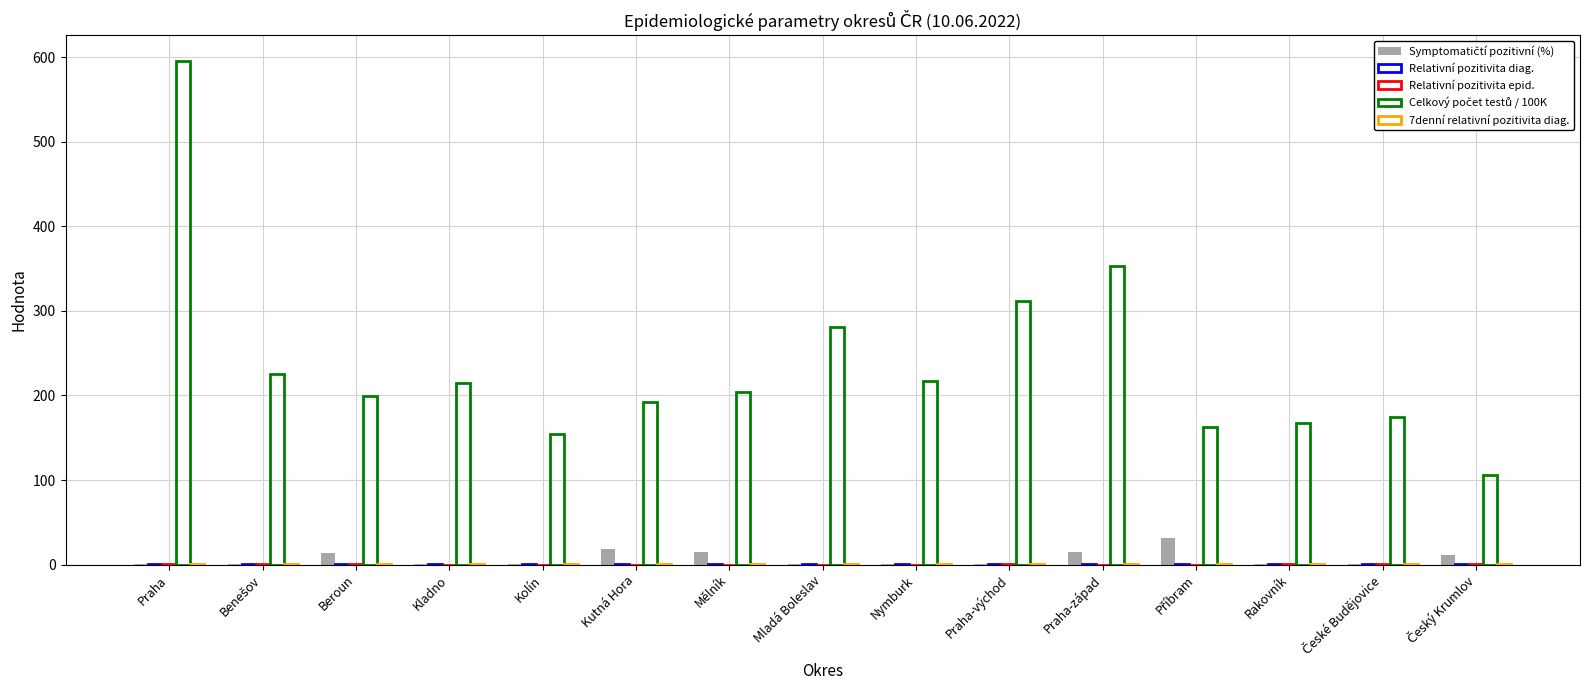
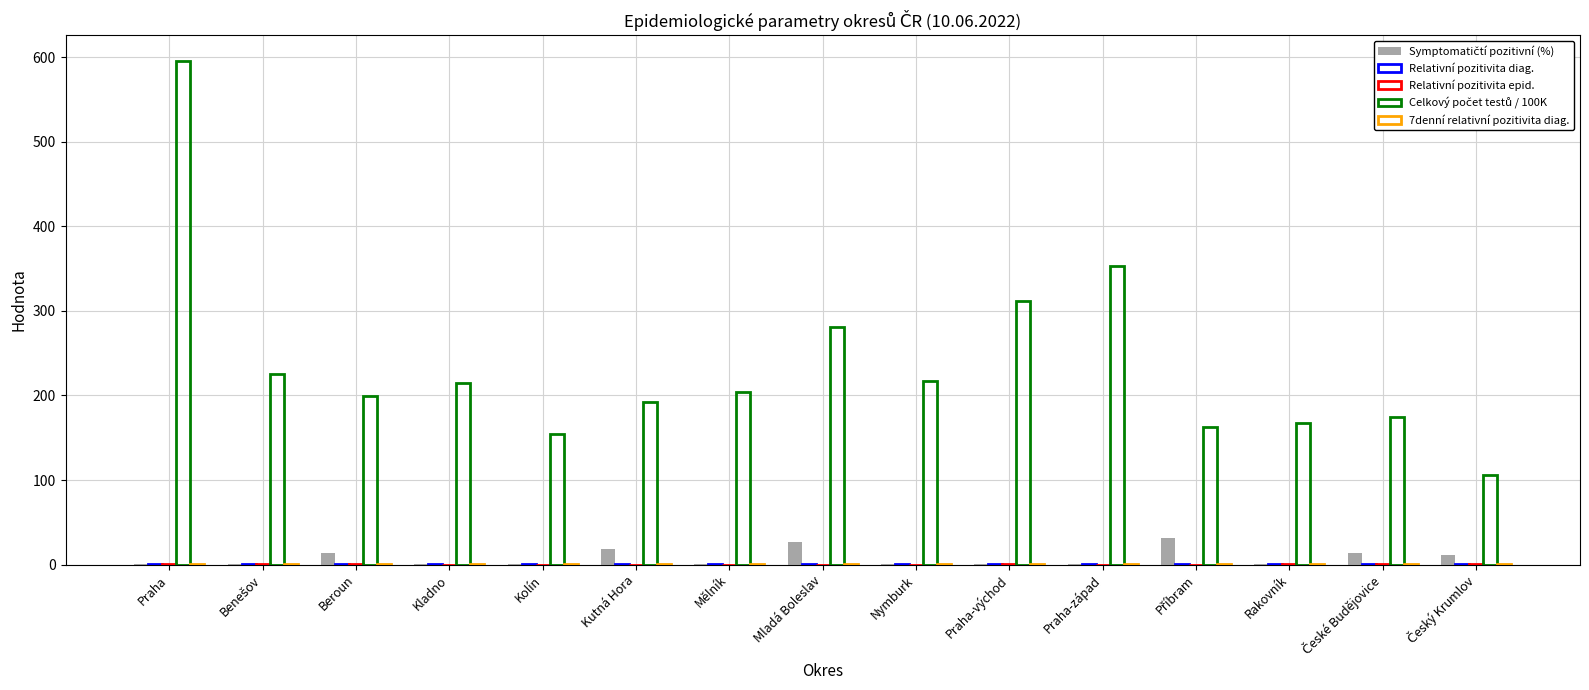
Symptomatičtí pozitivní (%), Mělník: 20 -> 0
Symptomatičtí pozitivní (%), Mladá Boleslav: 0 -> 30
Symptomatičtí pozitivní (%), Praha-západ: 10 -> 0
Symptomatičtí pozitivní (%), České Budějovice: 0 -> 10
